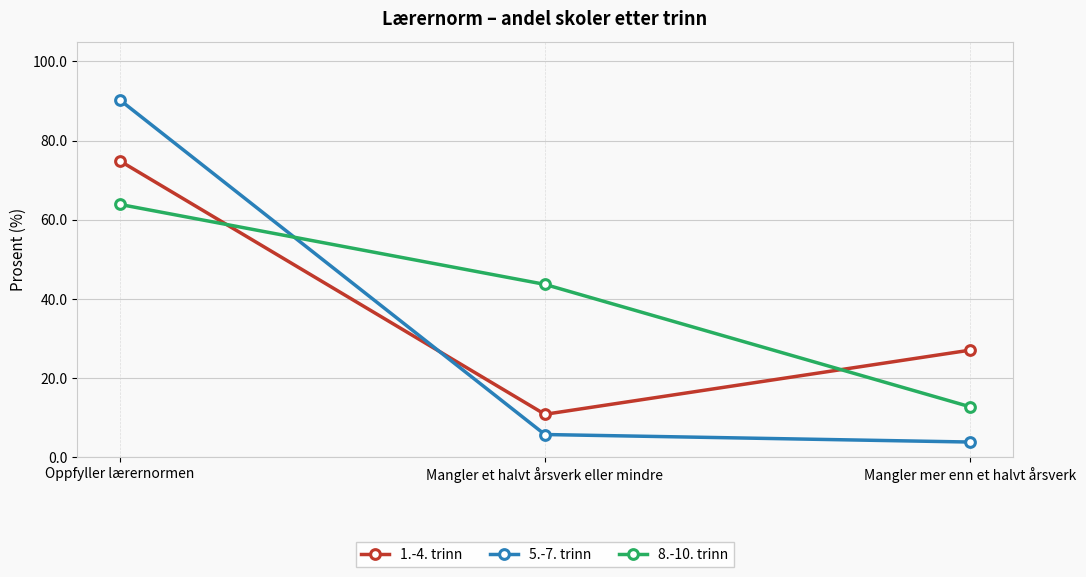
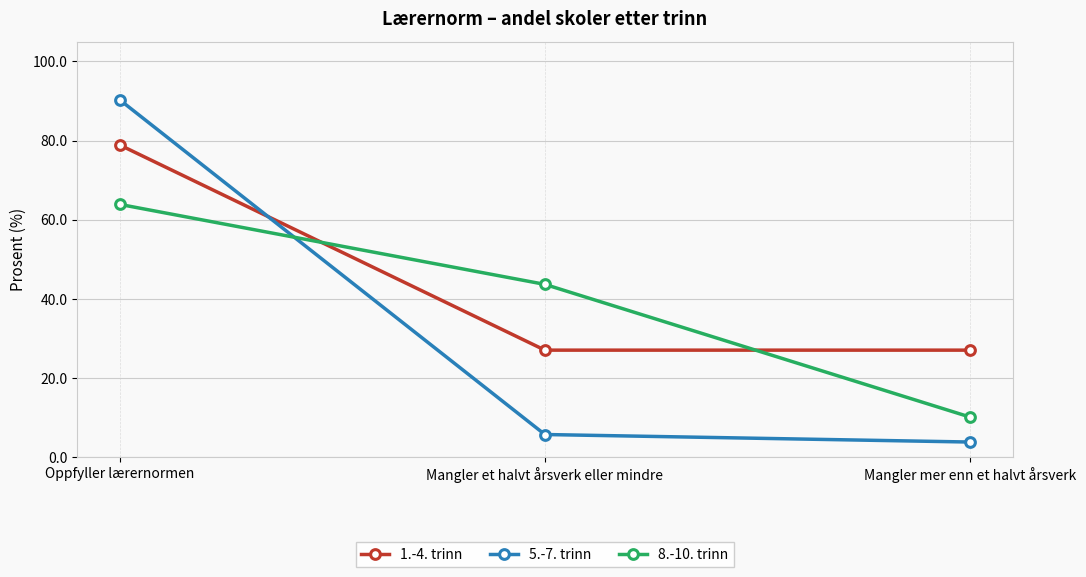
1.-4. trinn, Oppfyller lærernormen: 75 -> 79
1.-4. trinn, Mangler et halvt årsverk eller mindre: 11 -> 27
8.-10. trinn, Mangler mer enn et halvt årsverk: 13 -> 10
